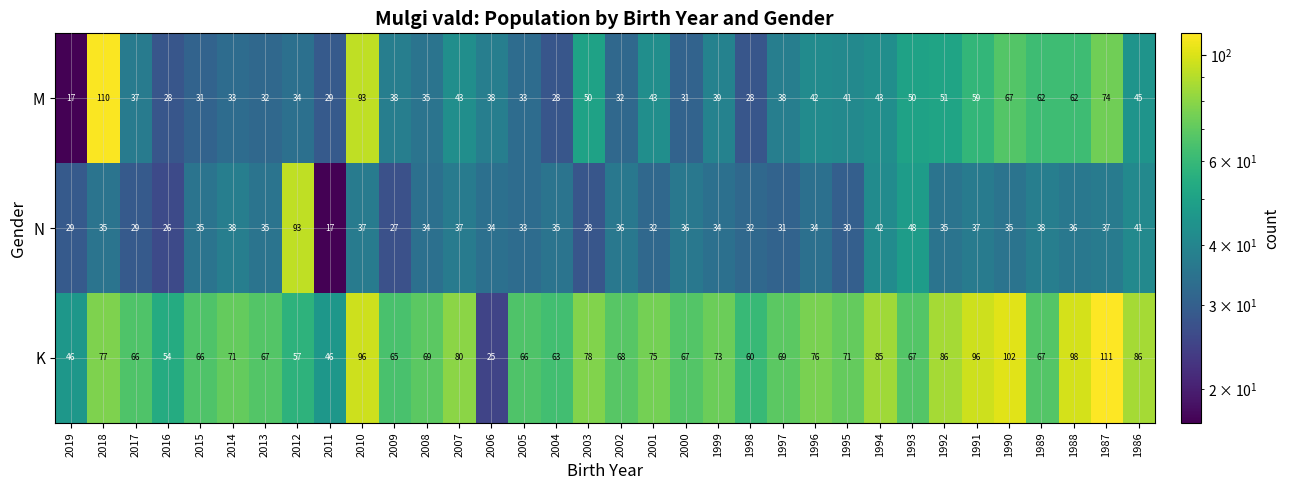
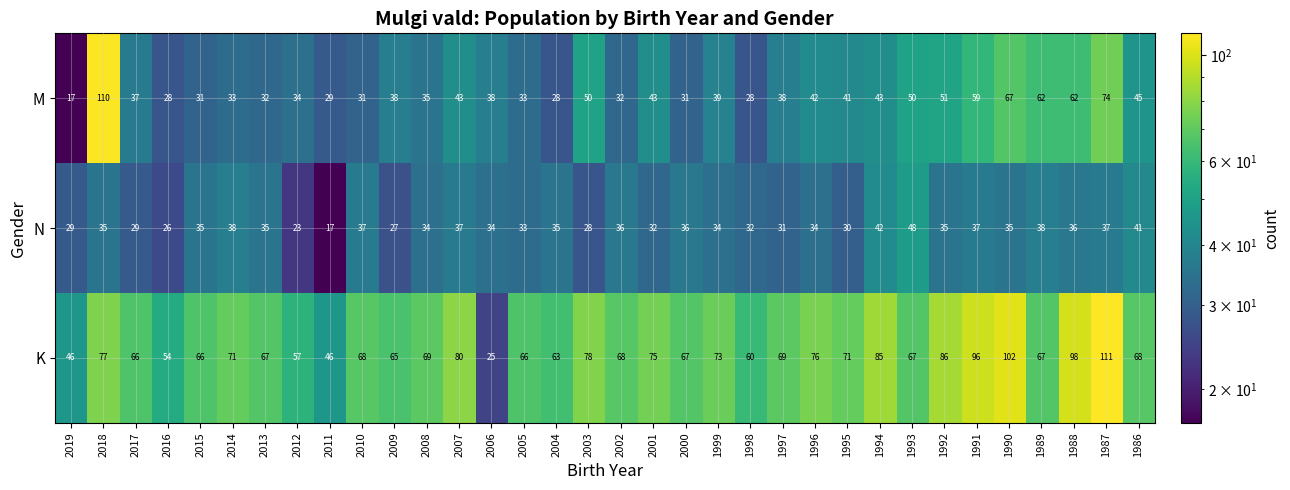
M, 2010: 93 -> 31
N, 2012: 93 -> 23
K, 2010: 96 -> 68
K, 1986: 86 -> 68
